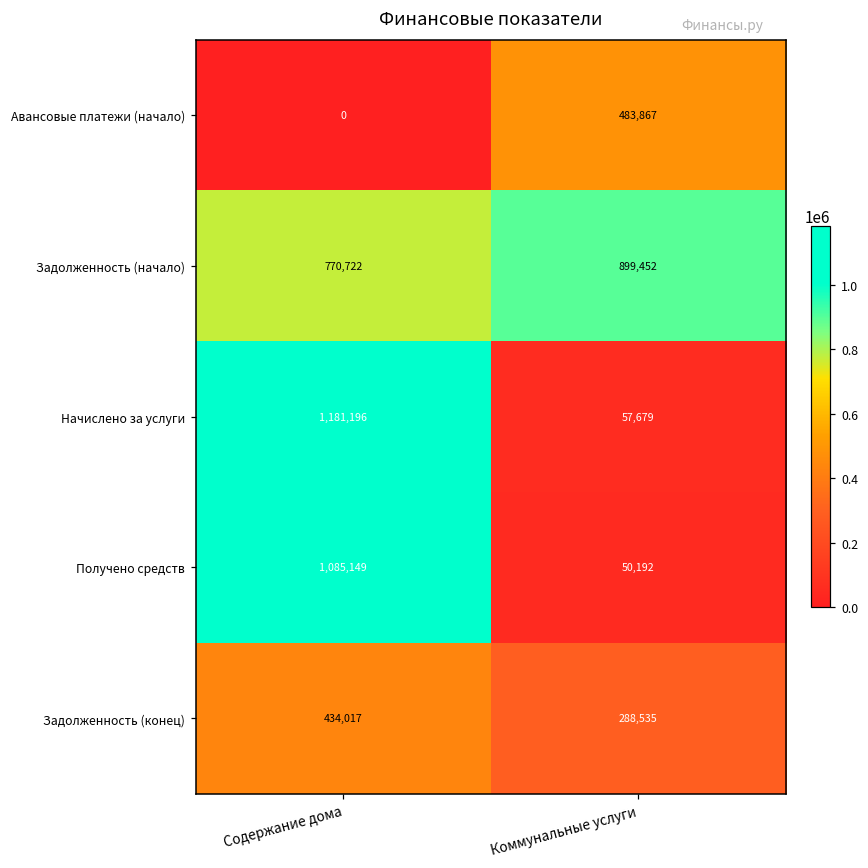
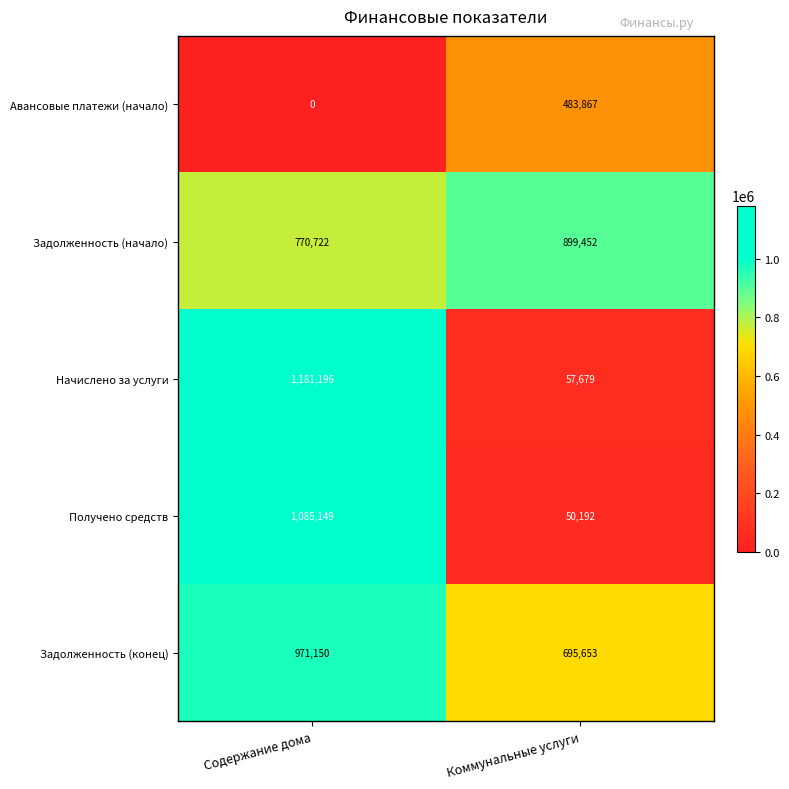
Задолженность (конец), Содержание дома: 434,017 -> 971,150
Задолженность (конец), Коммунальные услуги: 288,535 -> 695,653
